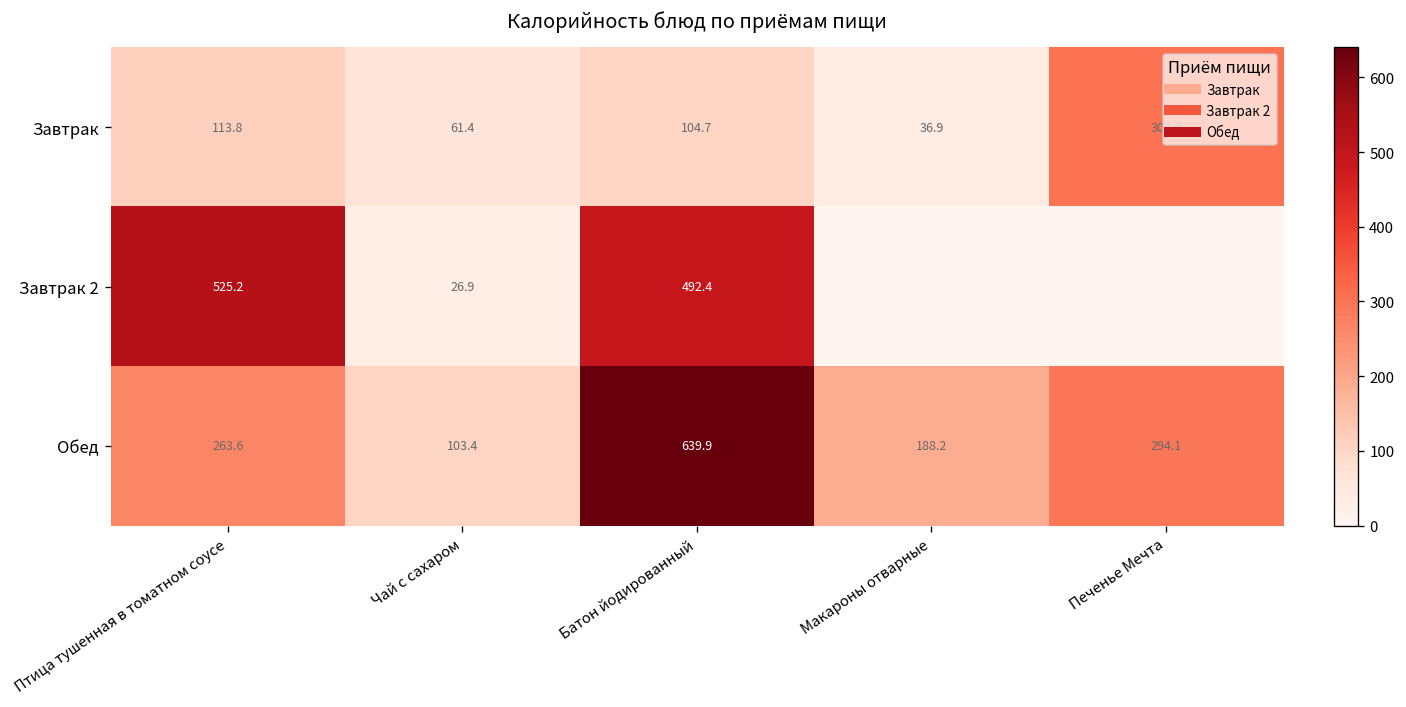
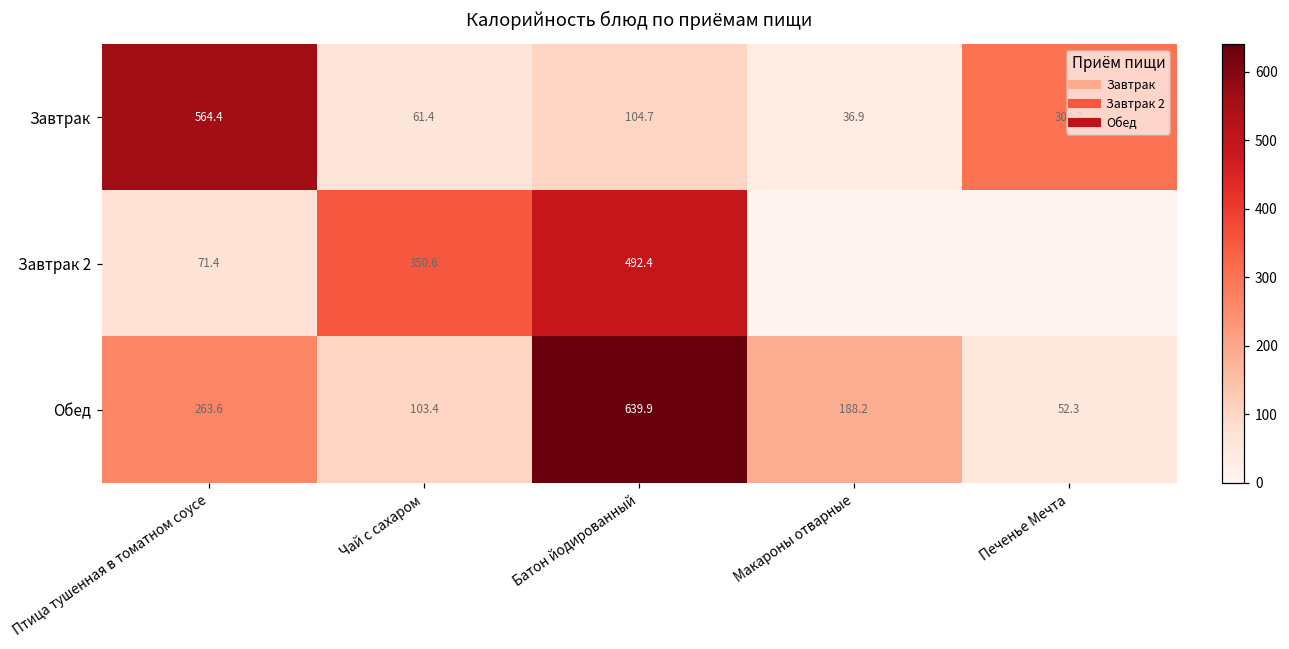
Завтрак, Птица тушенная в томатном соусе: 113.8 -> 564.4
Завтрак 2, Птица тушенная в томатном соусе: 525.2 -> 71.4
Завтрак 2, Чай с сахаром: 26.9 -> 350.6
Обед, Печенье Мечта: 294.1 -> 52.3
